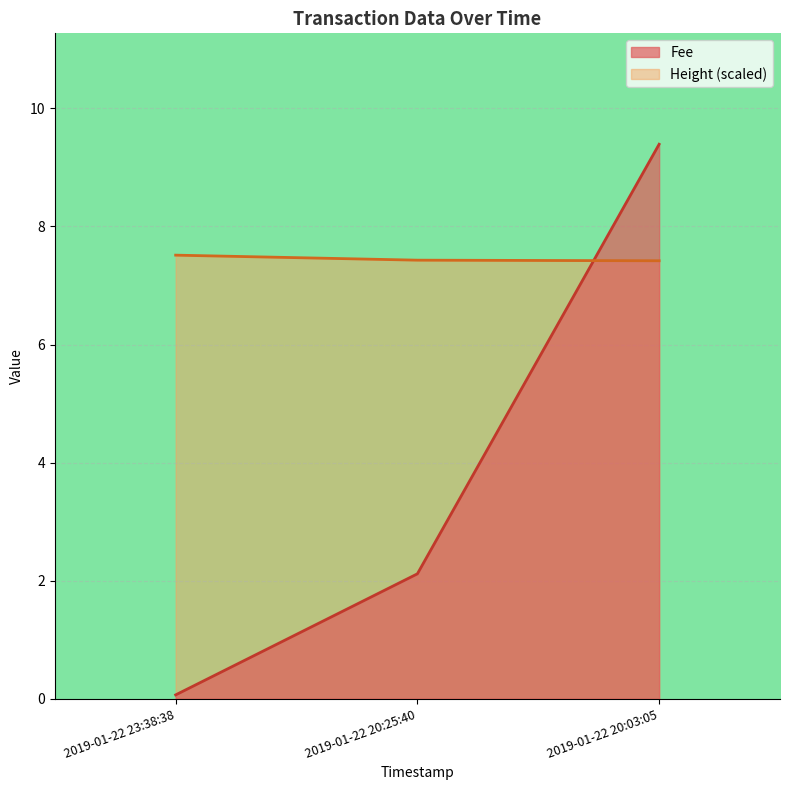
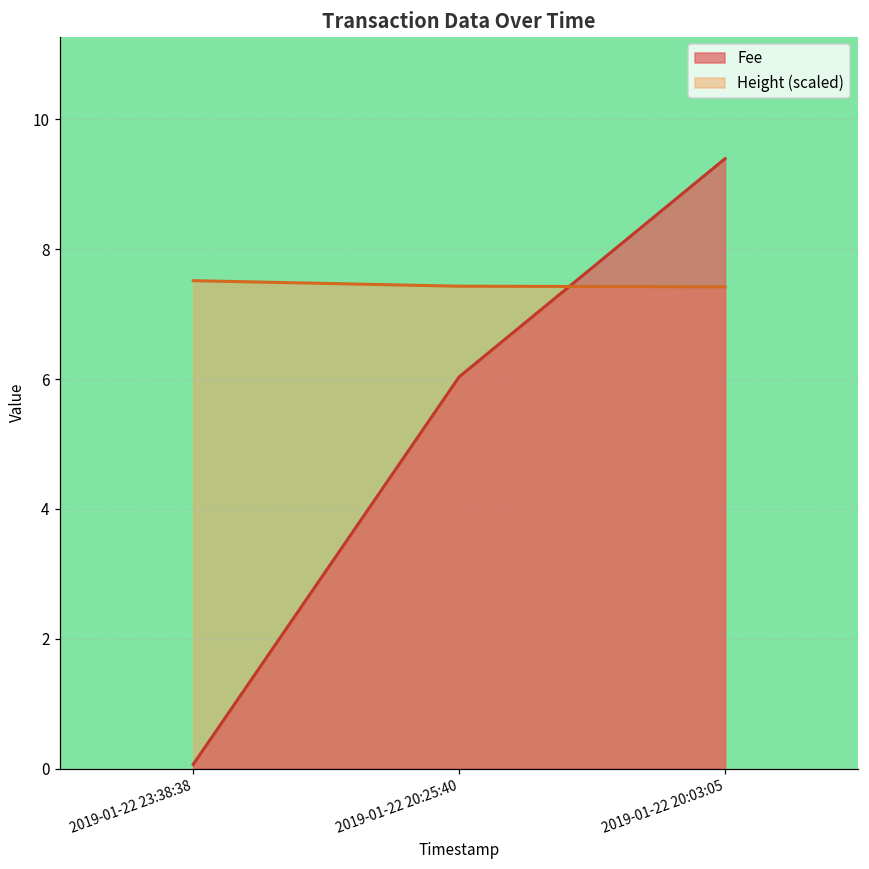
Fee, 2019-01-22 20:25:40: 2.1 -> 6.0
